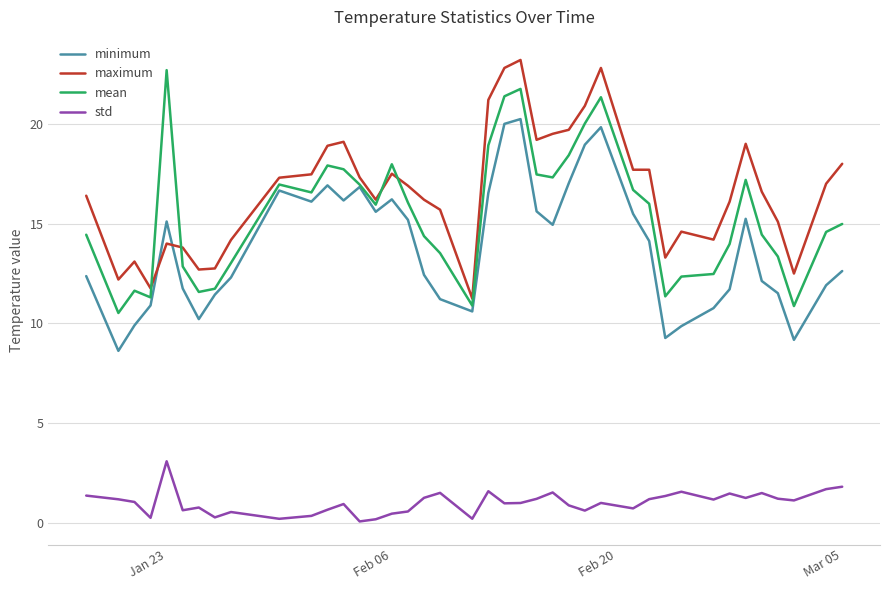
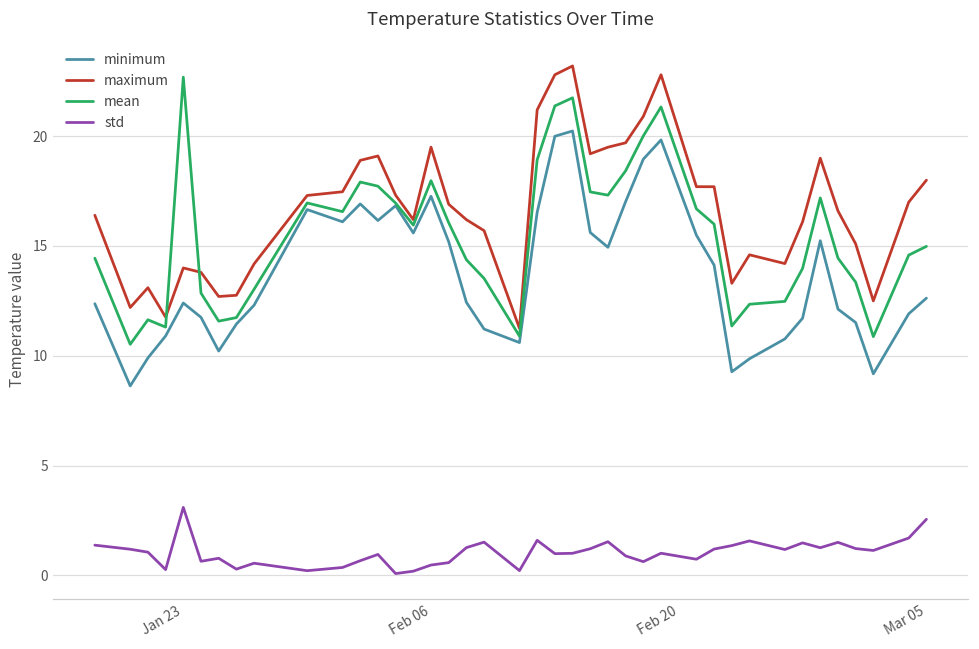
minimum, Jan 23: 15.1 -> 12.4
minimum, Feb 06: 16.2 -> 17.3
maximum, Feb 06: 17.5 -> 19.5
std, Mar 05: 1.8 -> 2.6
